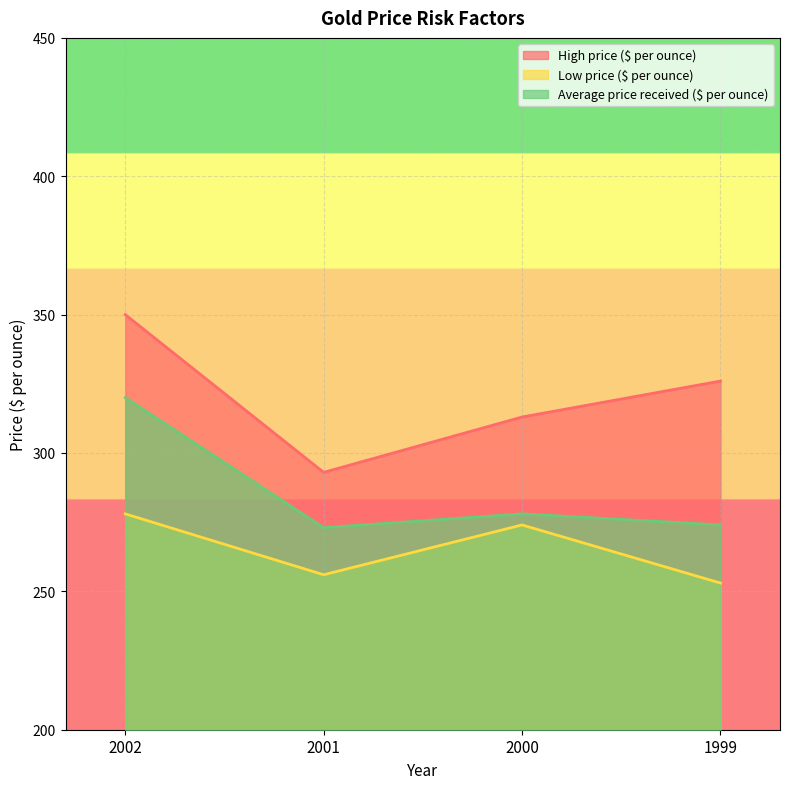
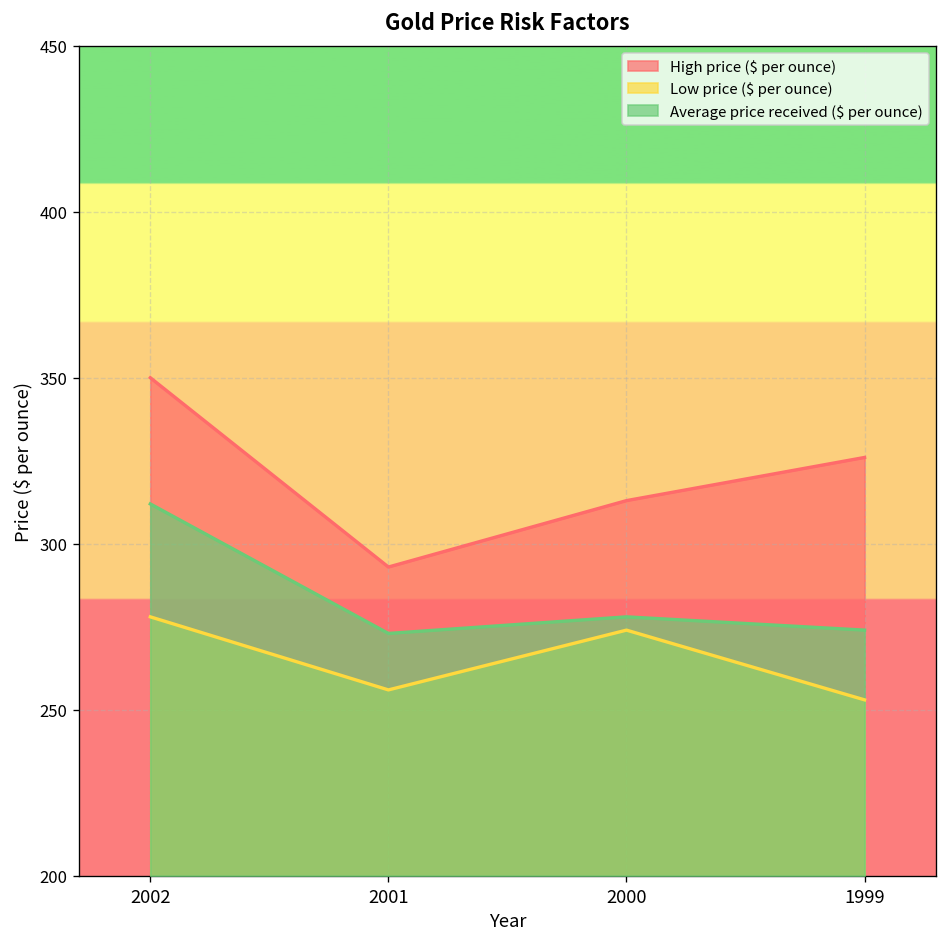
Average price received ($ per ounce), 2002: 320 -> 312
